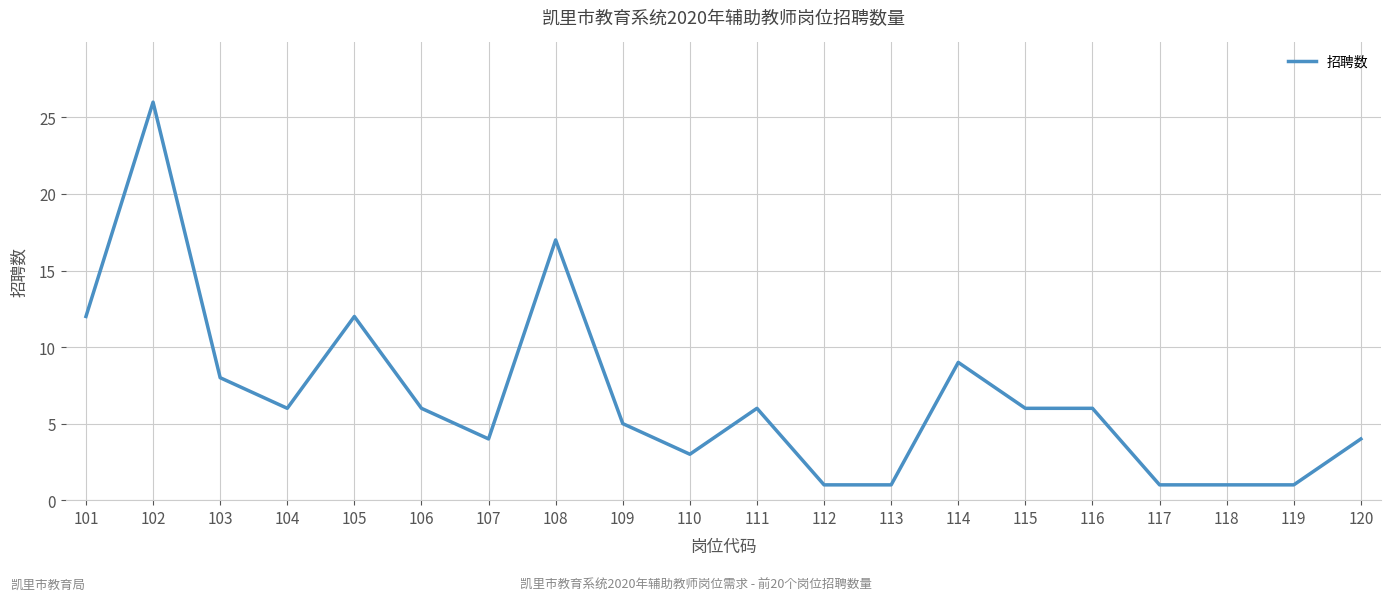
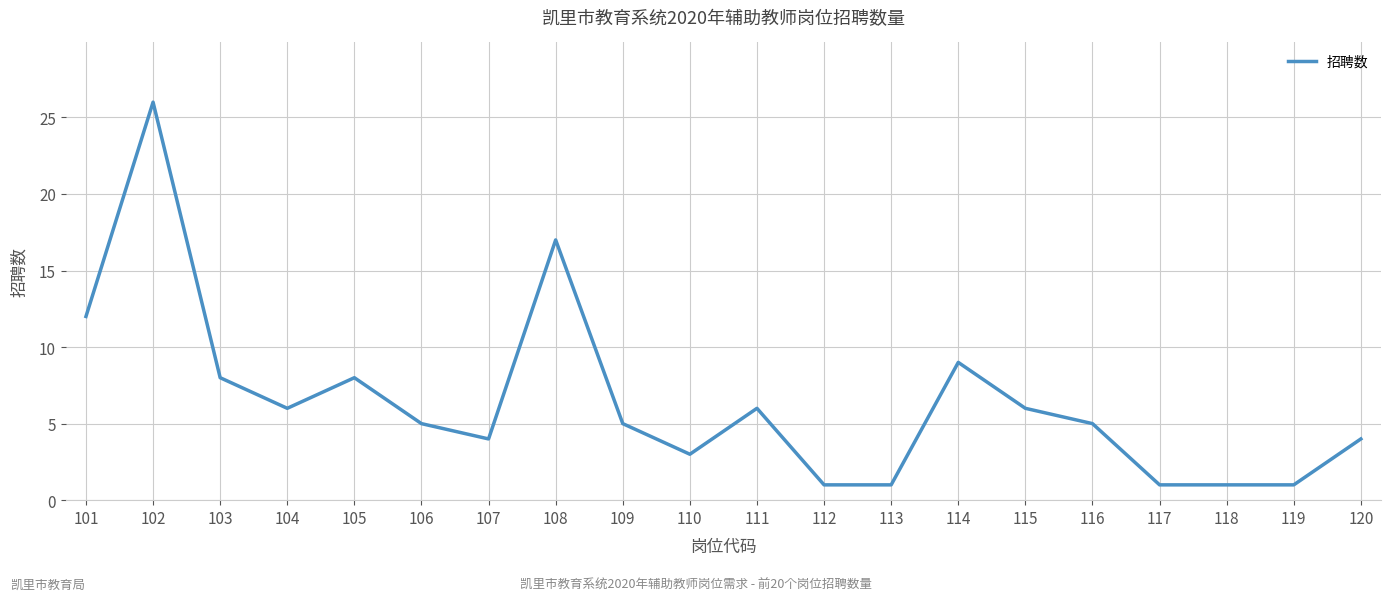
105: 12 -> 8
106: 6 -> 5
116: 6 -> 5
